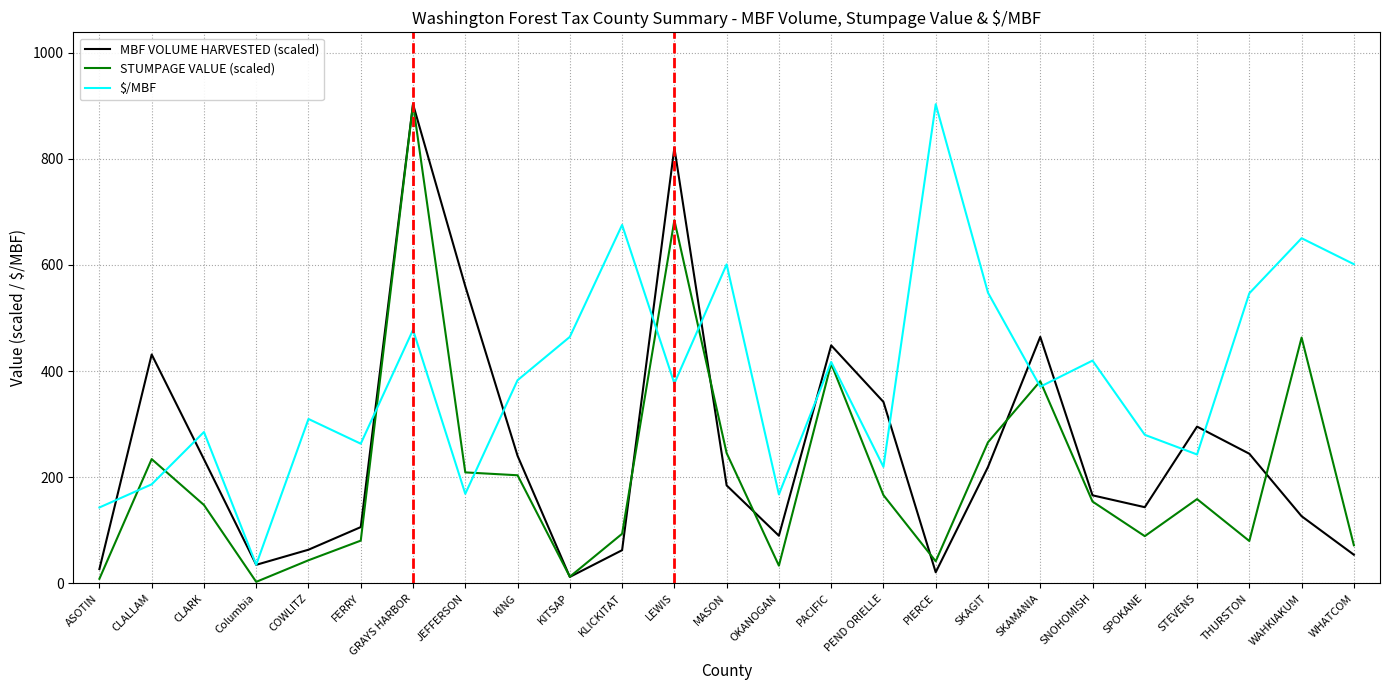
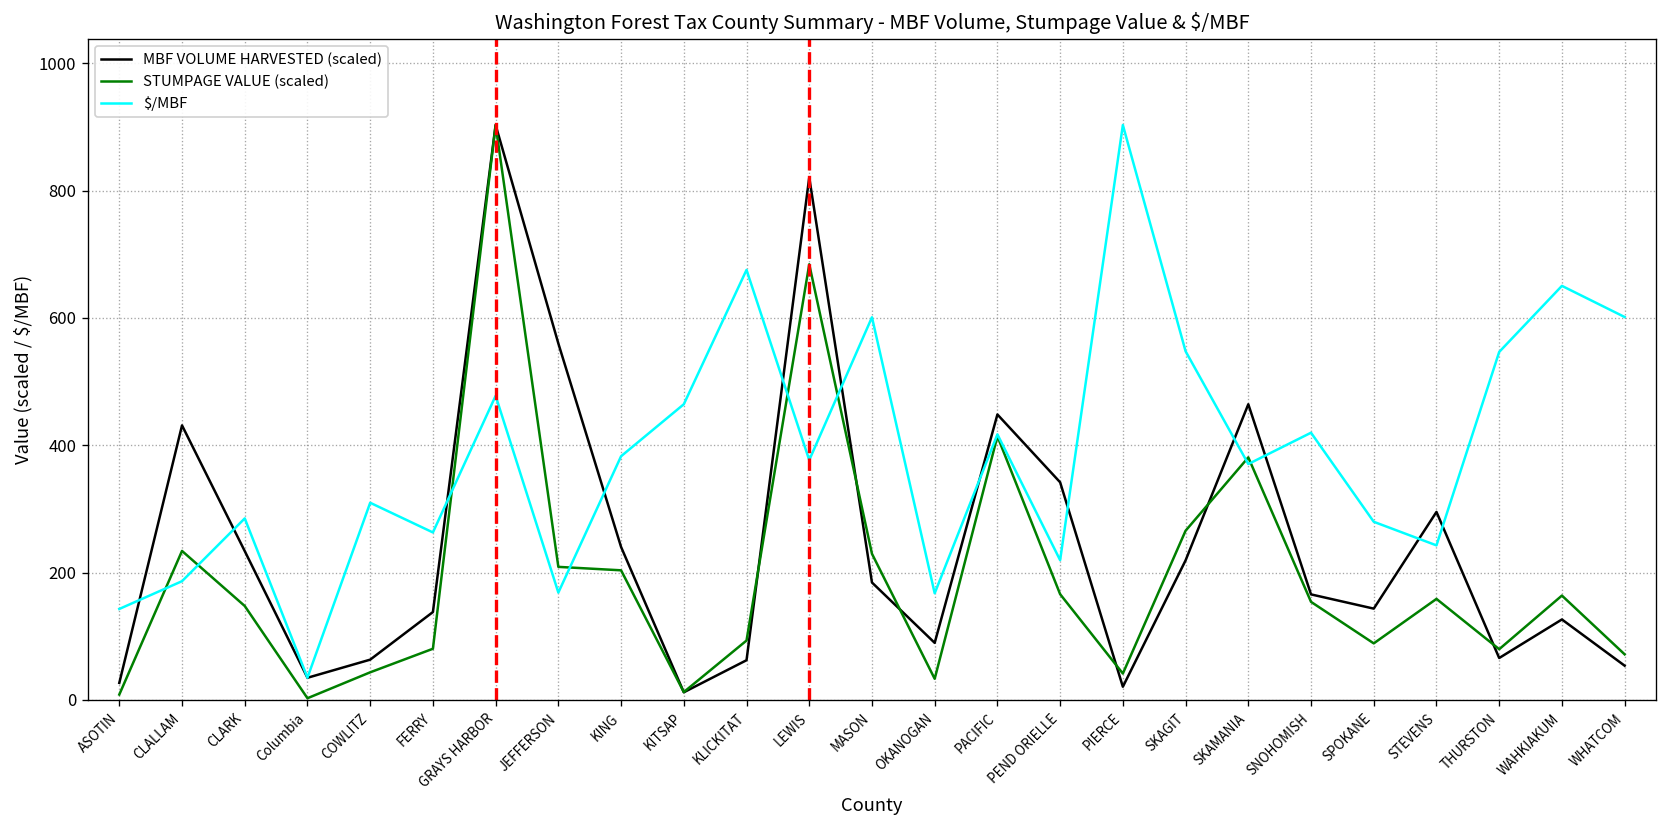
MBF VOLUME HARVESTED (scaled), FERRY: 110 -> 140
STUMPAGE VALUE (scaled), MASON: 250 -> 230
MBF VOLUME HARVESTED (scaled), THURSTON: 240 -> 70
STUMPAGE VALUE (scaled), WAHKIAKUM: 460 -> 160
